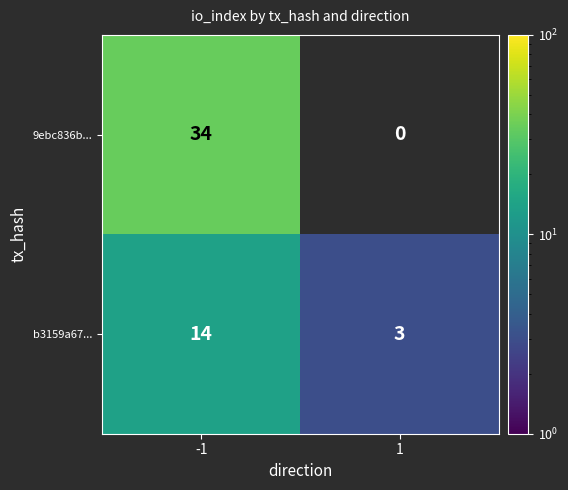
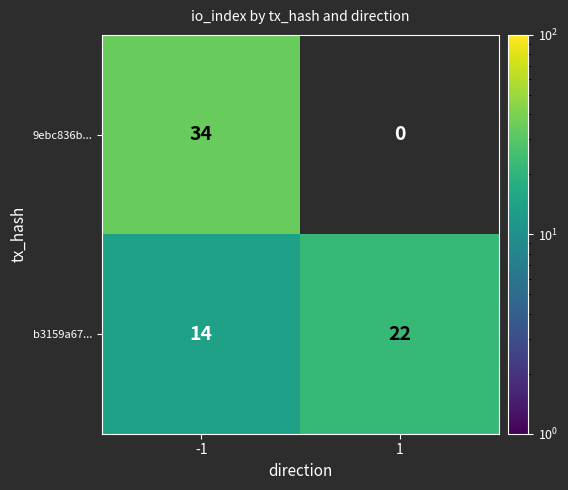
b3159a67..., 1: 3 -> 22
